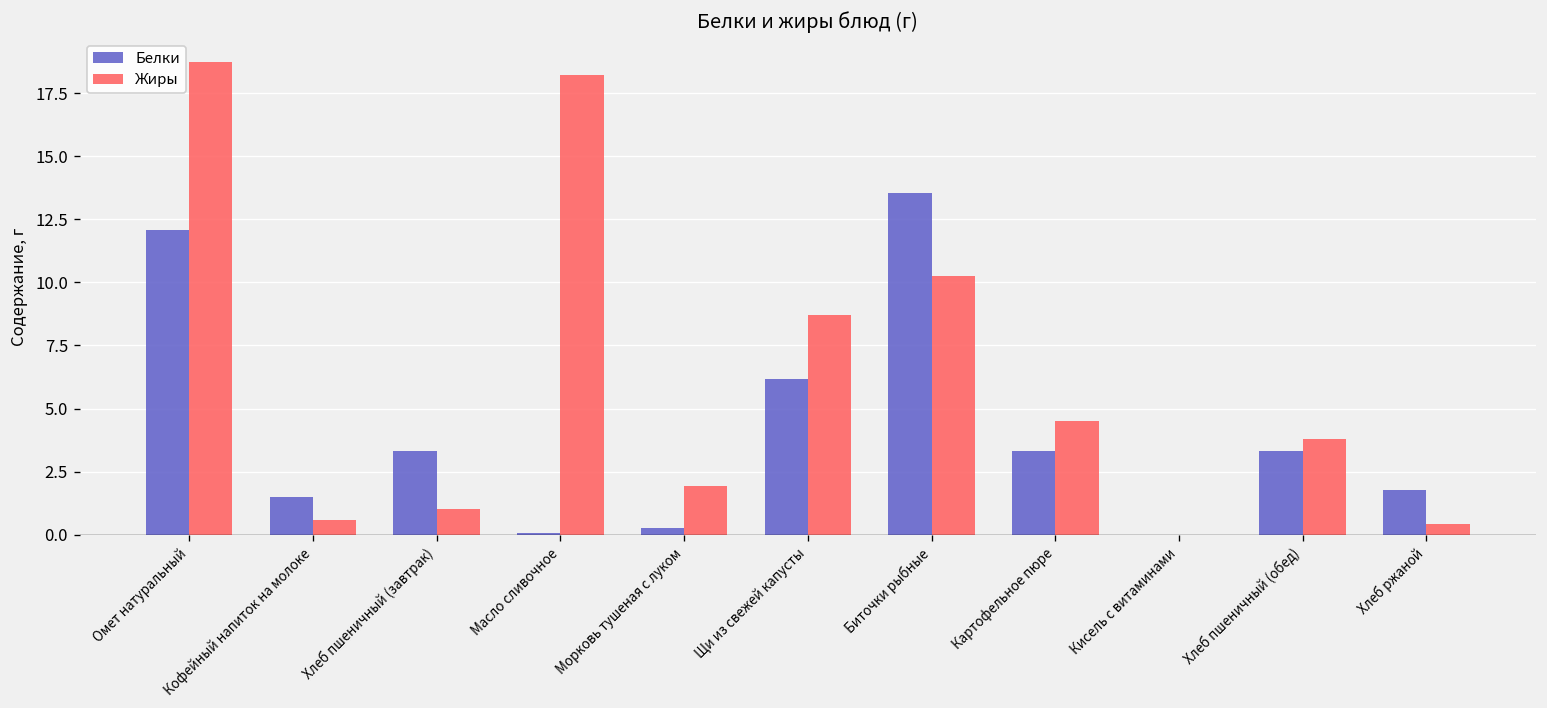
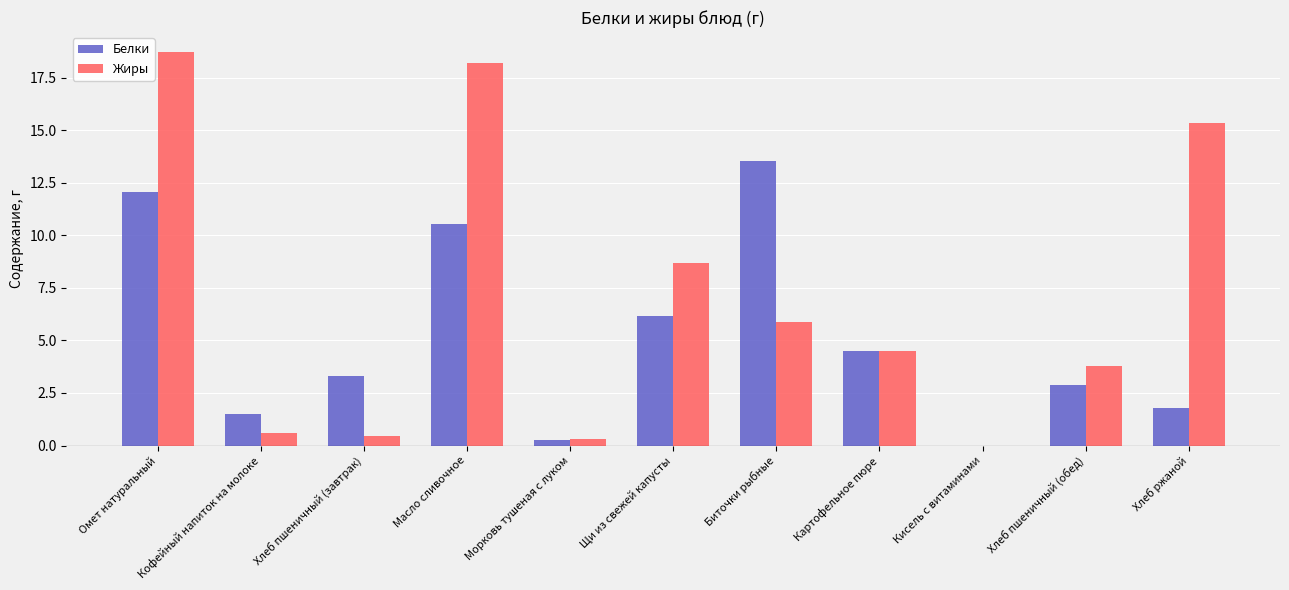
Жиры, Хлеб пшеничный (завтрак): 1.0 -> 0.5
Белки, Масло сливочное: 0.1 -> 10.5
Жиры, Морковь тушеная с луком: 1.9 -> 0.3
Жиры, Биточки рыбные: 10.3 -> 5.9
Белки, Картофельное пюре: 3.3 -> 4.5
Белки, Хлеб пшеничный (обед): 3.3 -> 2.9
Жиры, Хлеб ржаной: 0.4 -> 15.3
